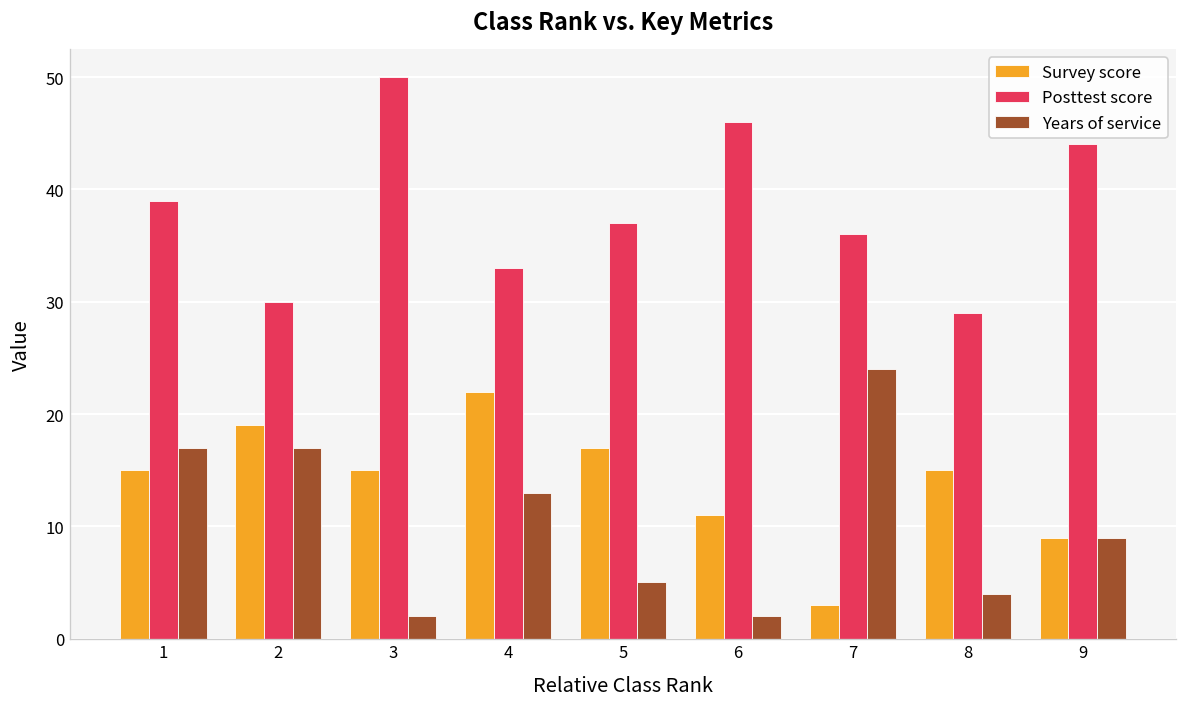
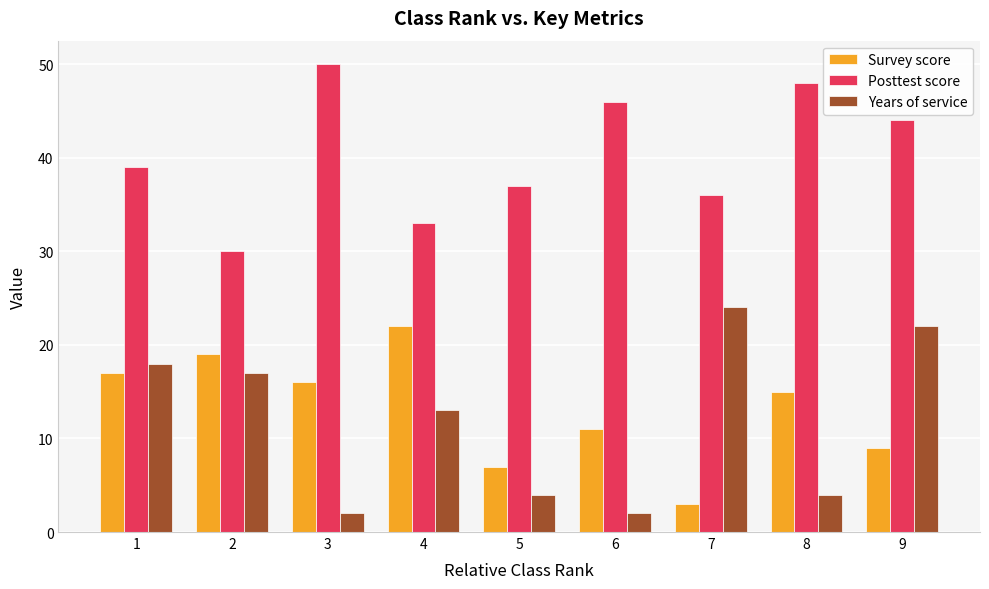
Survey score, 1: 15 -> 17
Years of service, 1: 17 -> 18
Survey score, 3: 15 -> 16
Survey score, 5: 17 -> 7
Years of service, 5: 5 -> 4
Posttest score, 8: 29 -> 48
Years of service, 9: 9 -> 22
